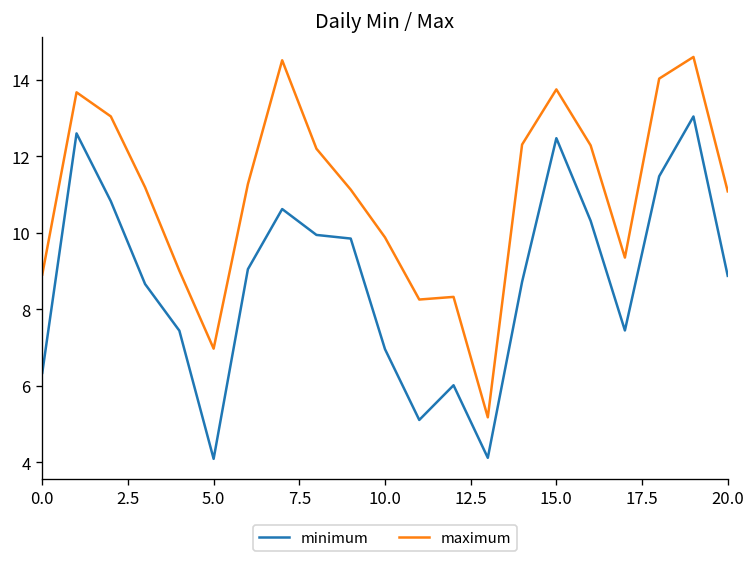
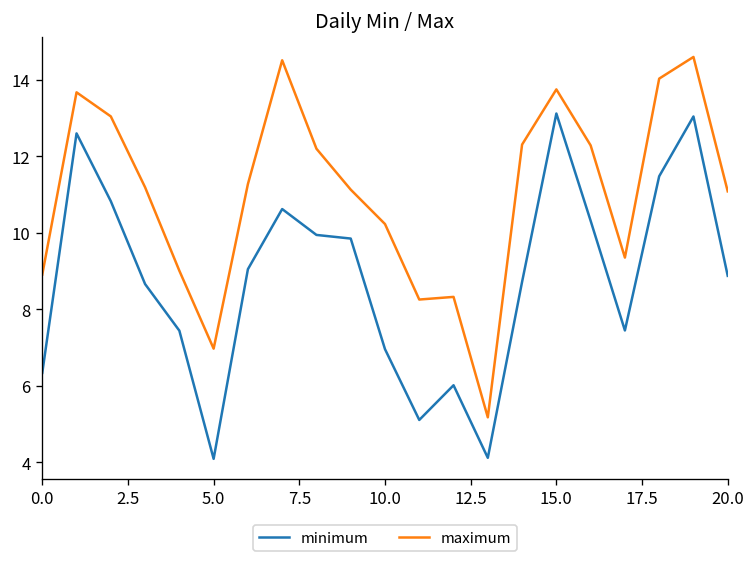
maximum, 10.0: 9.9 -> 10.2
minimum, 15.0: 12.5 -> 13.1
